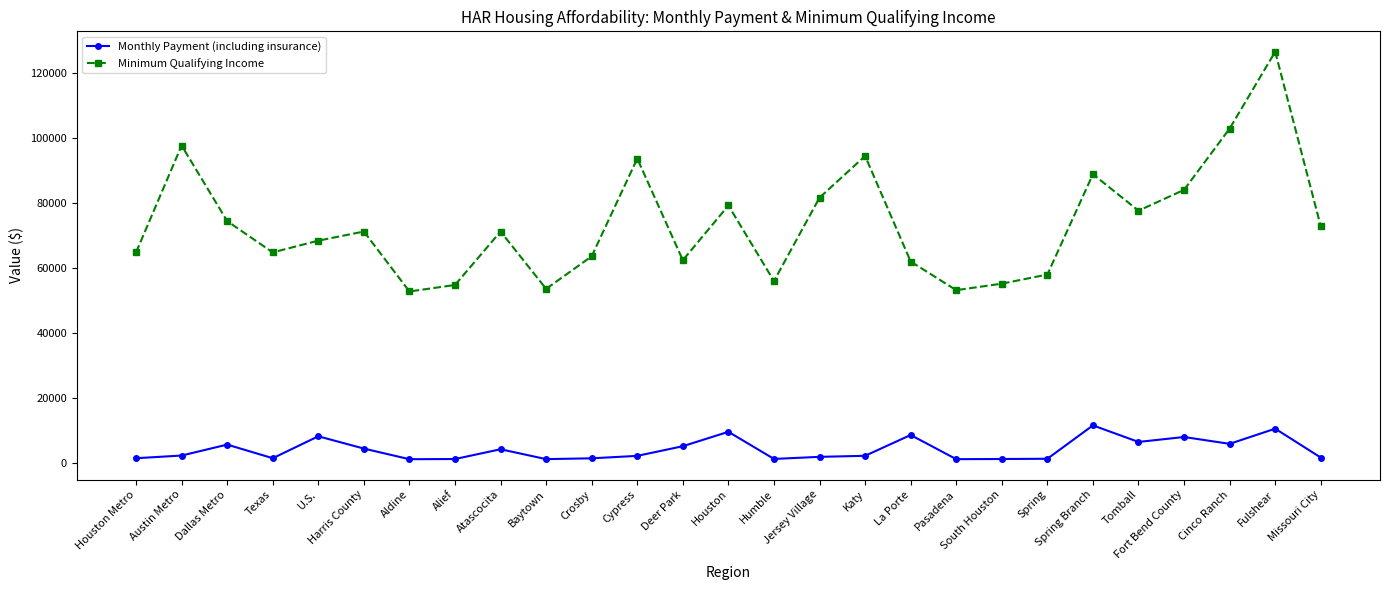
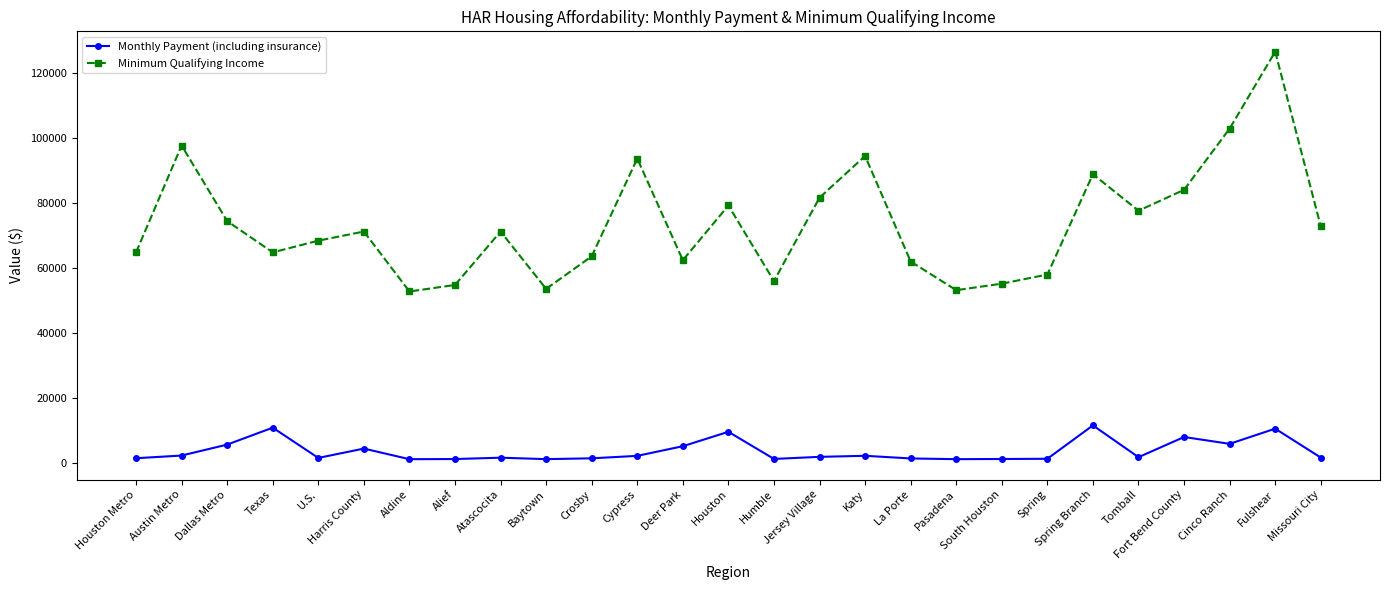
Monthly Payment (including insurance), Texas: 2000 -> 11000
Monthly Payment (including insurance), U.S.: 8000 -> 2000
Monthly Payment (including insurance), Atascocita: 4000 -> 2000
Monthly Payment (including insurance), La Porte: 9000 -> 2000
Monthly Payment (including insurance), Tomball: 7000 -> 2000
